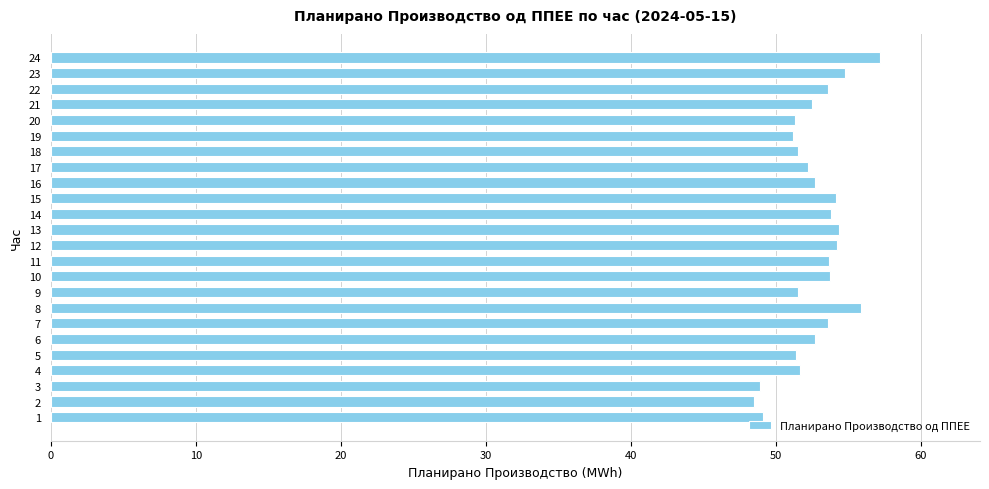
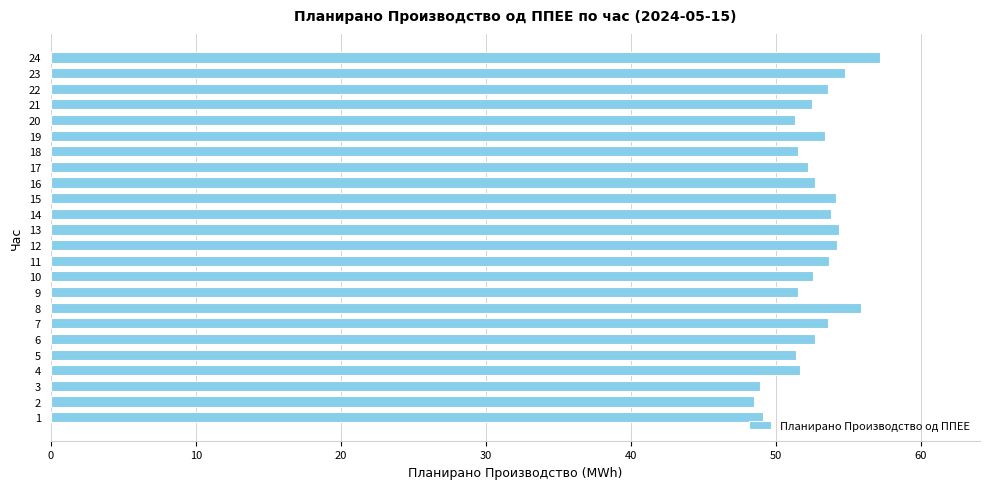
19: 51.2 -> 53.4
10: 53.7 -> 52.6
